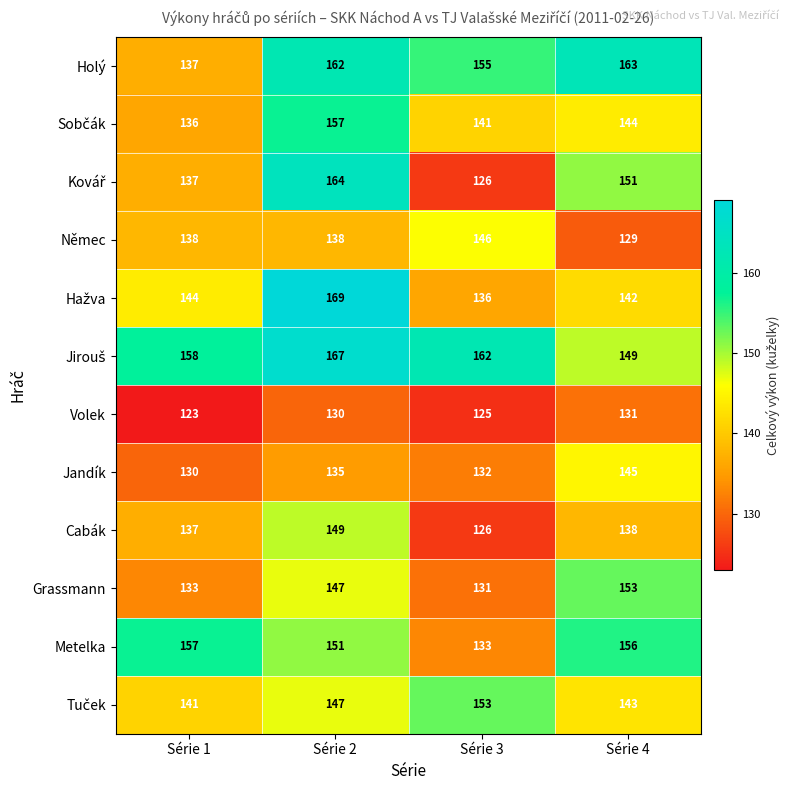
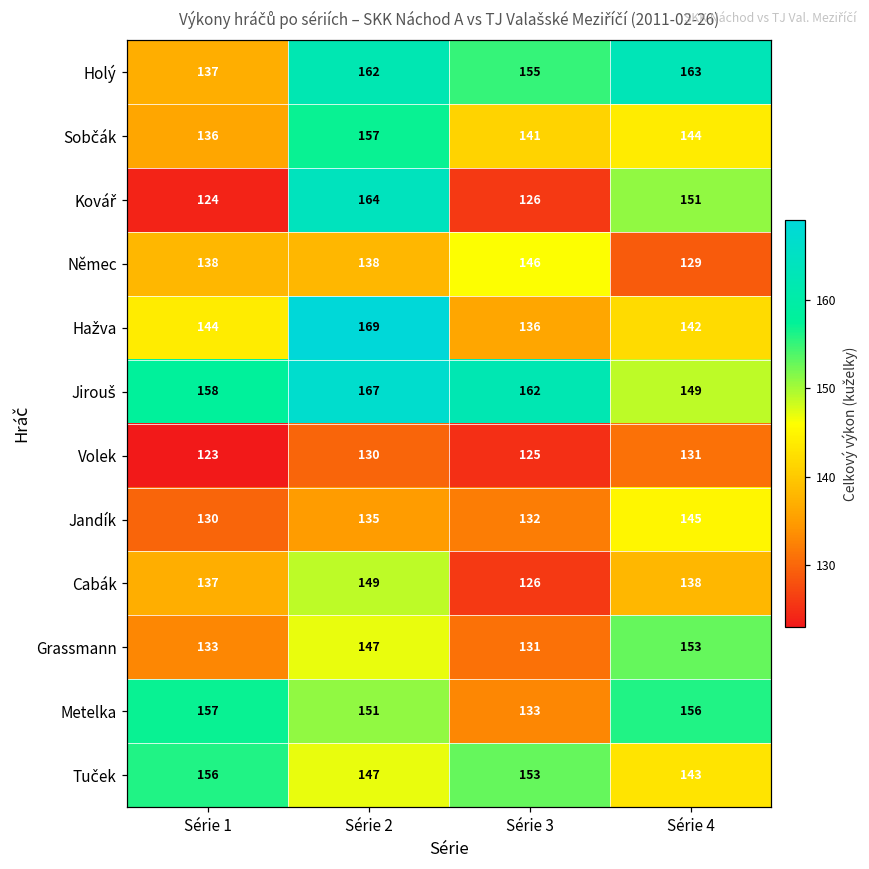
Kovář, Série 1: 137 -> 124
Tuček, Série 1: 141 -> 156
